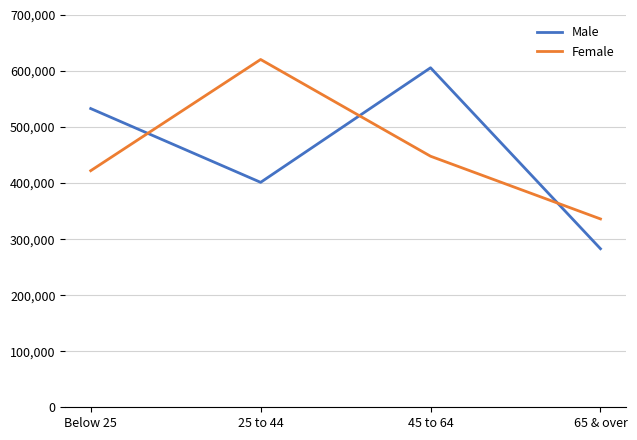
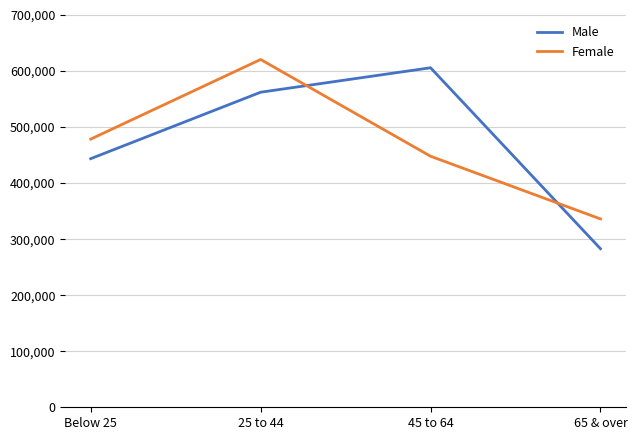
Male, Below 25: 530,000 -> 440,000
Female, Below 25: 420,000 -> 480,000
Male, 25 to 44: 400,000 -> 560,000
